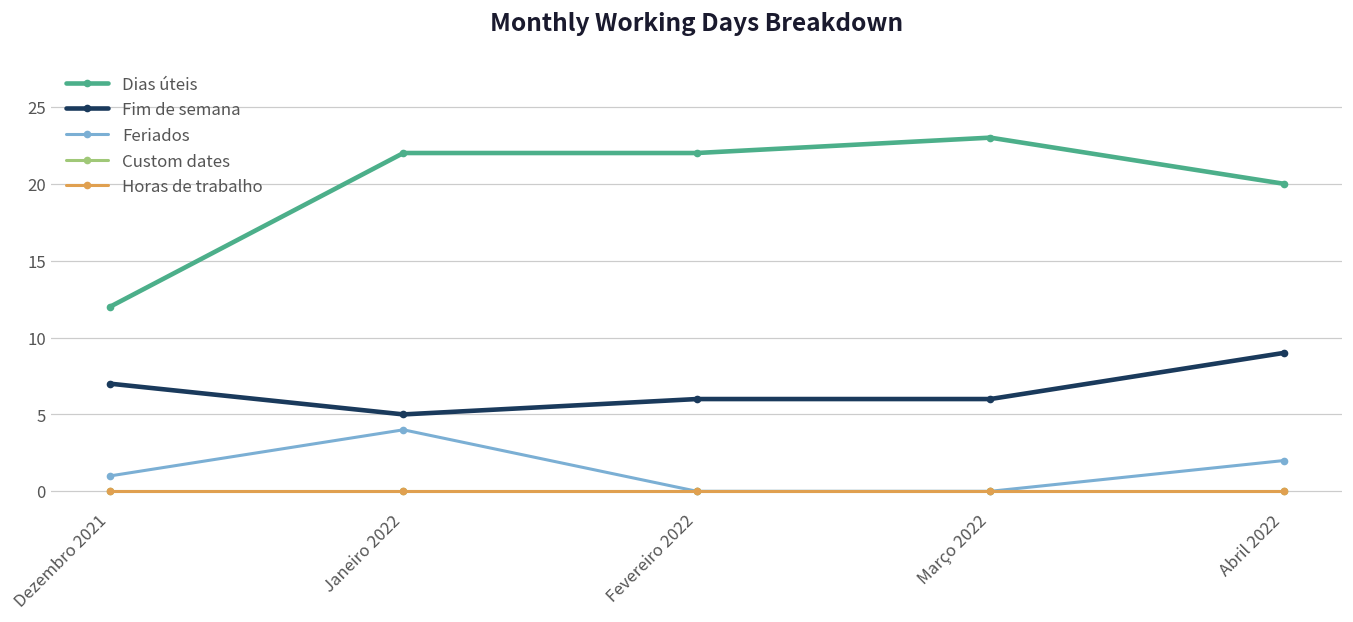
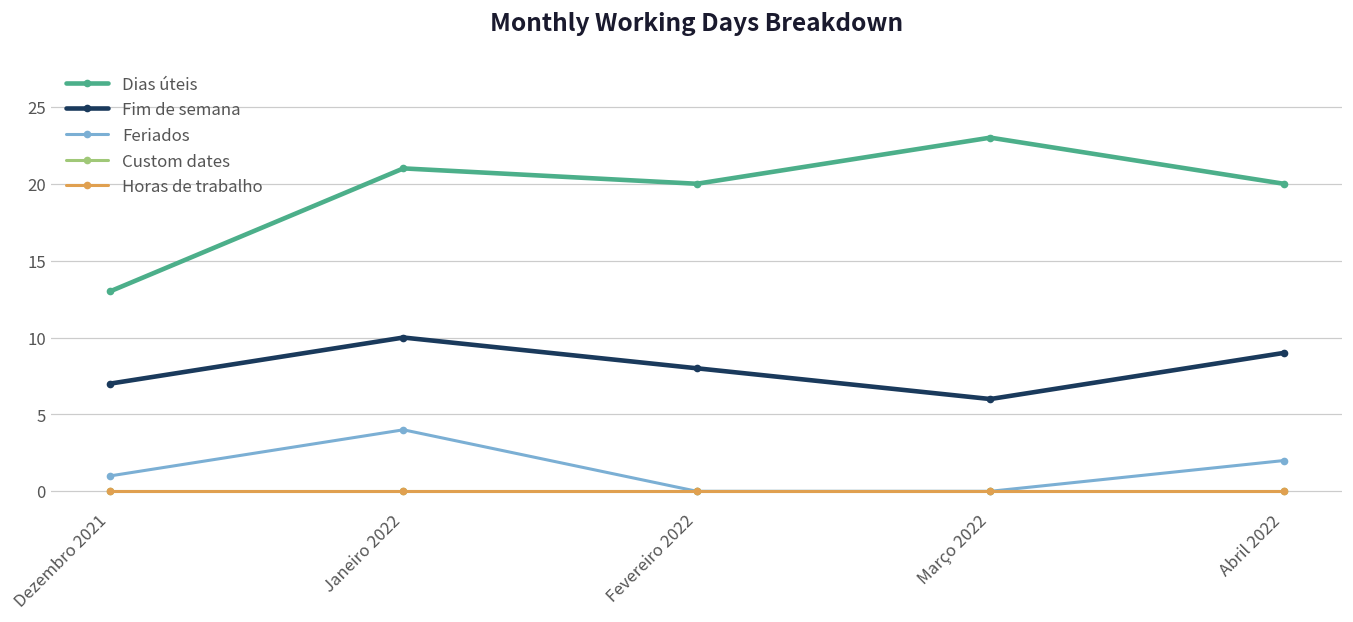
Dias úteis, Dezembro 2021: 12 -> 13
Dias úteis, Janeiro 2022: 22 -> 21
Fim de semana, Janeiro 2022: 5 -> 10
Dias úteis, Fevereiro 2022: 22 -> 20
Fim de semana, Fevereiro 2022: 6 -> 8
